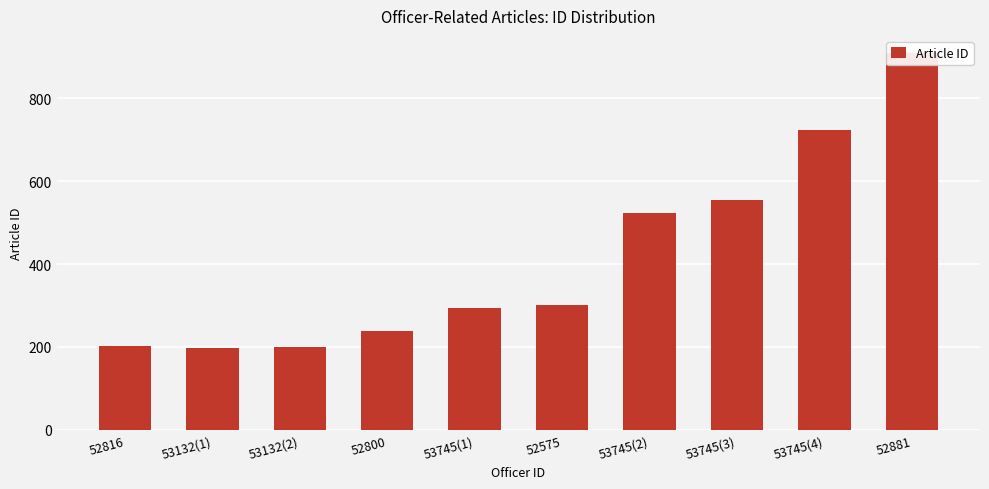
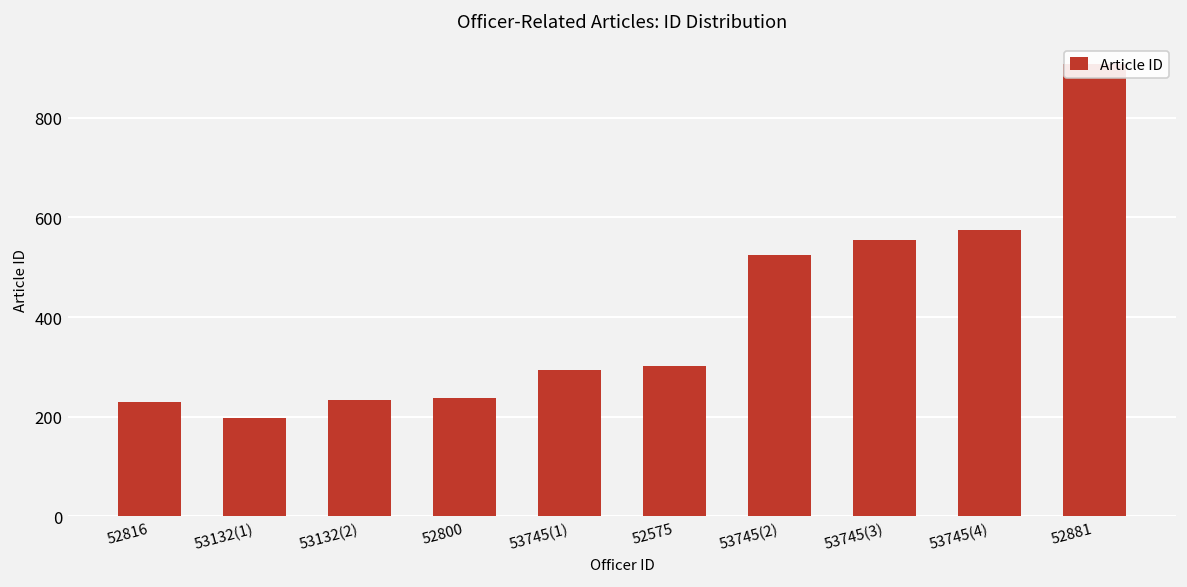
52816: 200 -> 230
53132(2): 200 -> 230
53745(4): 720 -> 570
